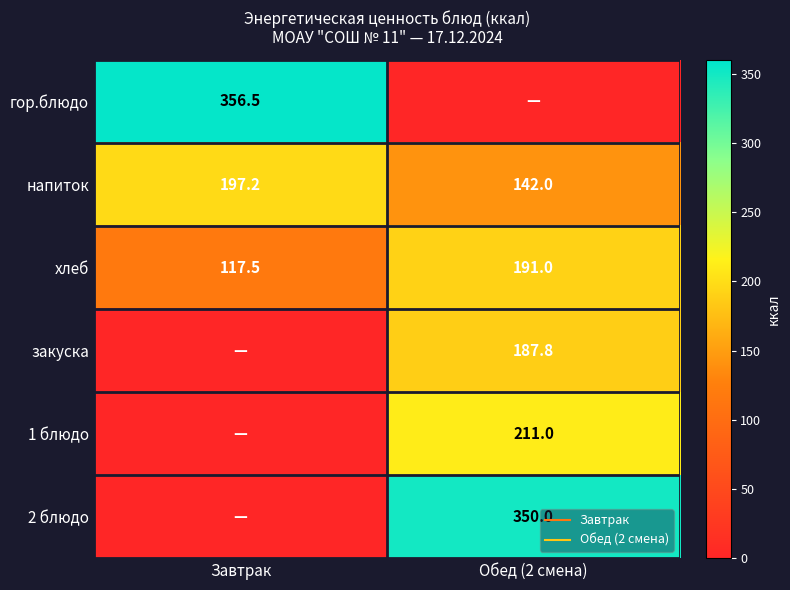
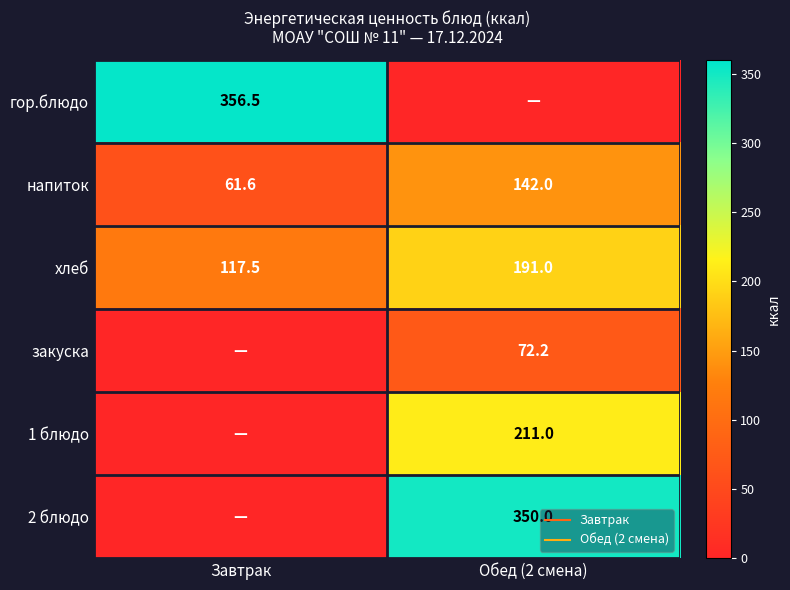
напиток, Завтрак: 197.2 -> 61.6
закуска, Обед (2 смена): 187.8 -> 72.2
